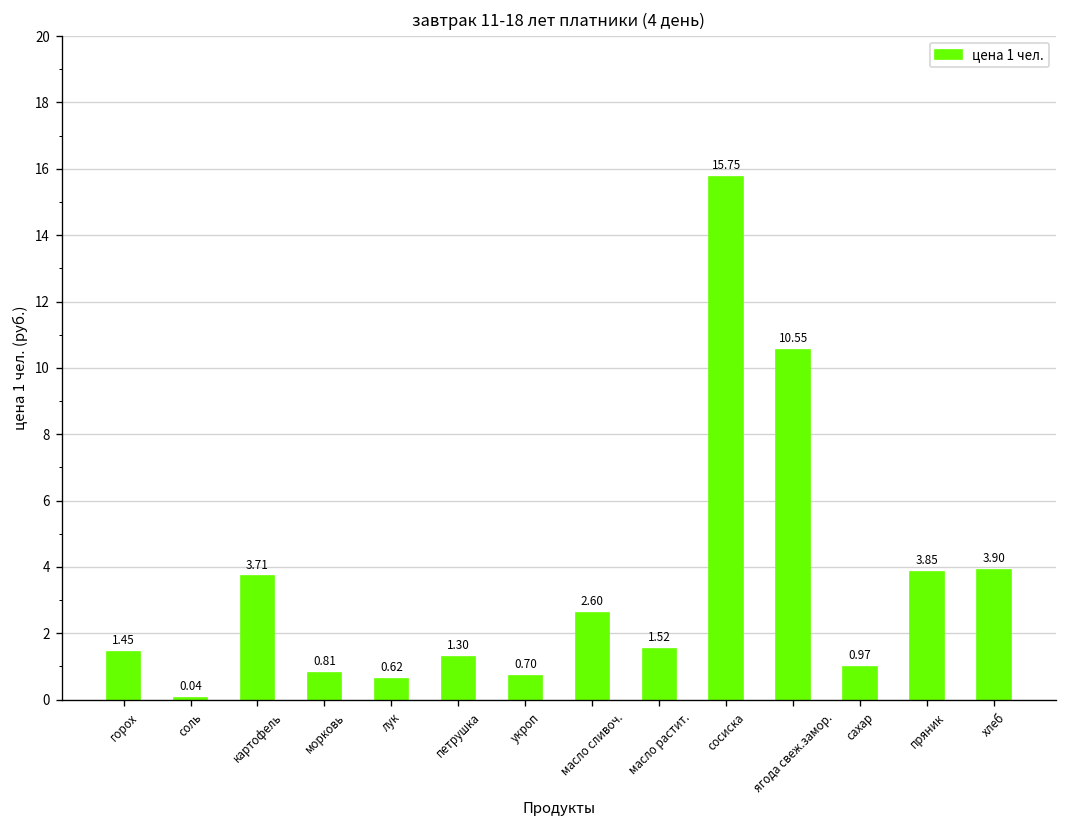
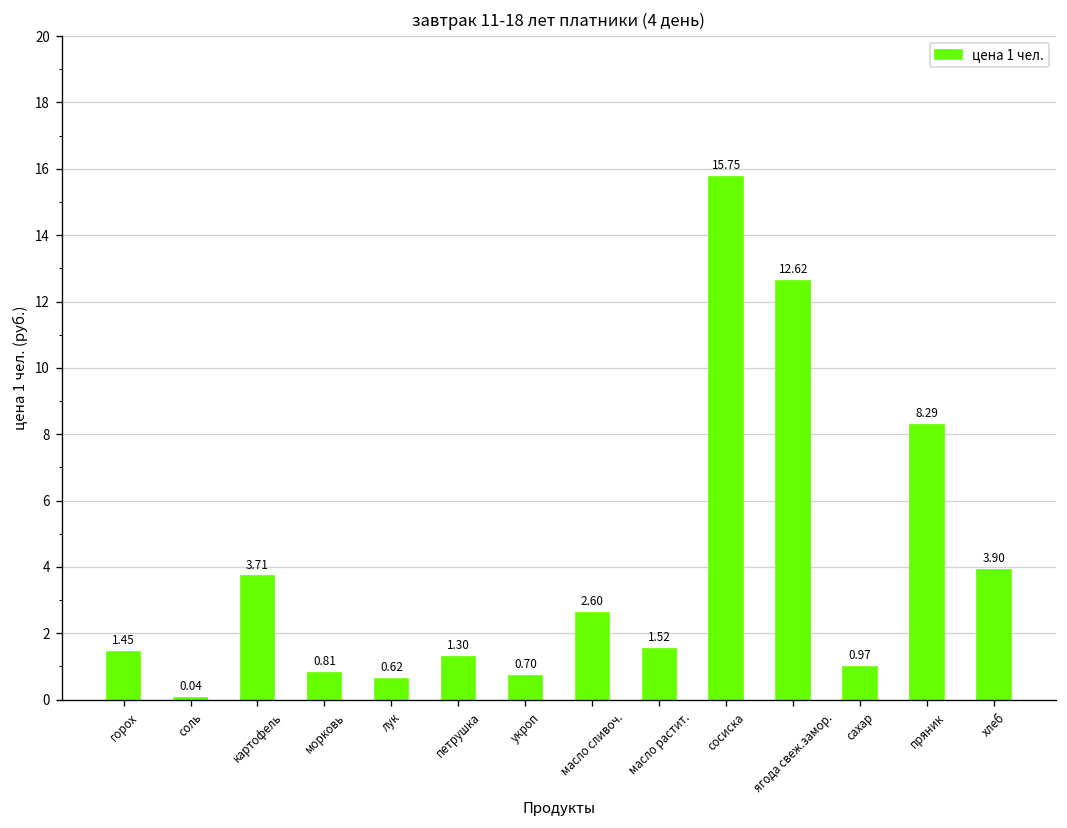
ягода свеж.замор.: 10.55 -> 12.62
пряник: 3.85 -> 8.29
